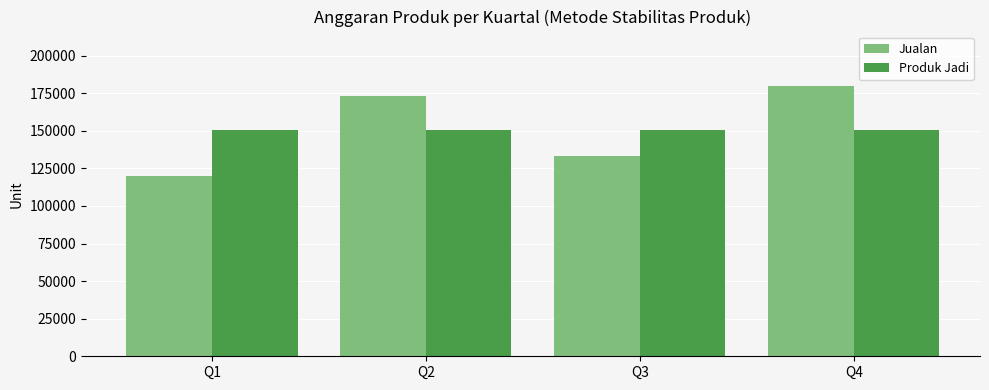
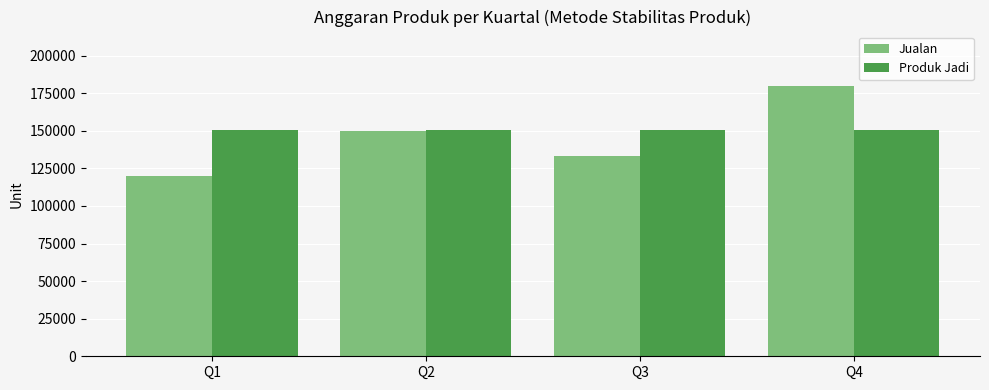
Jualan, Q2: 173000 -> 150000
